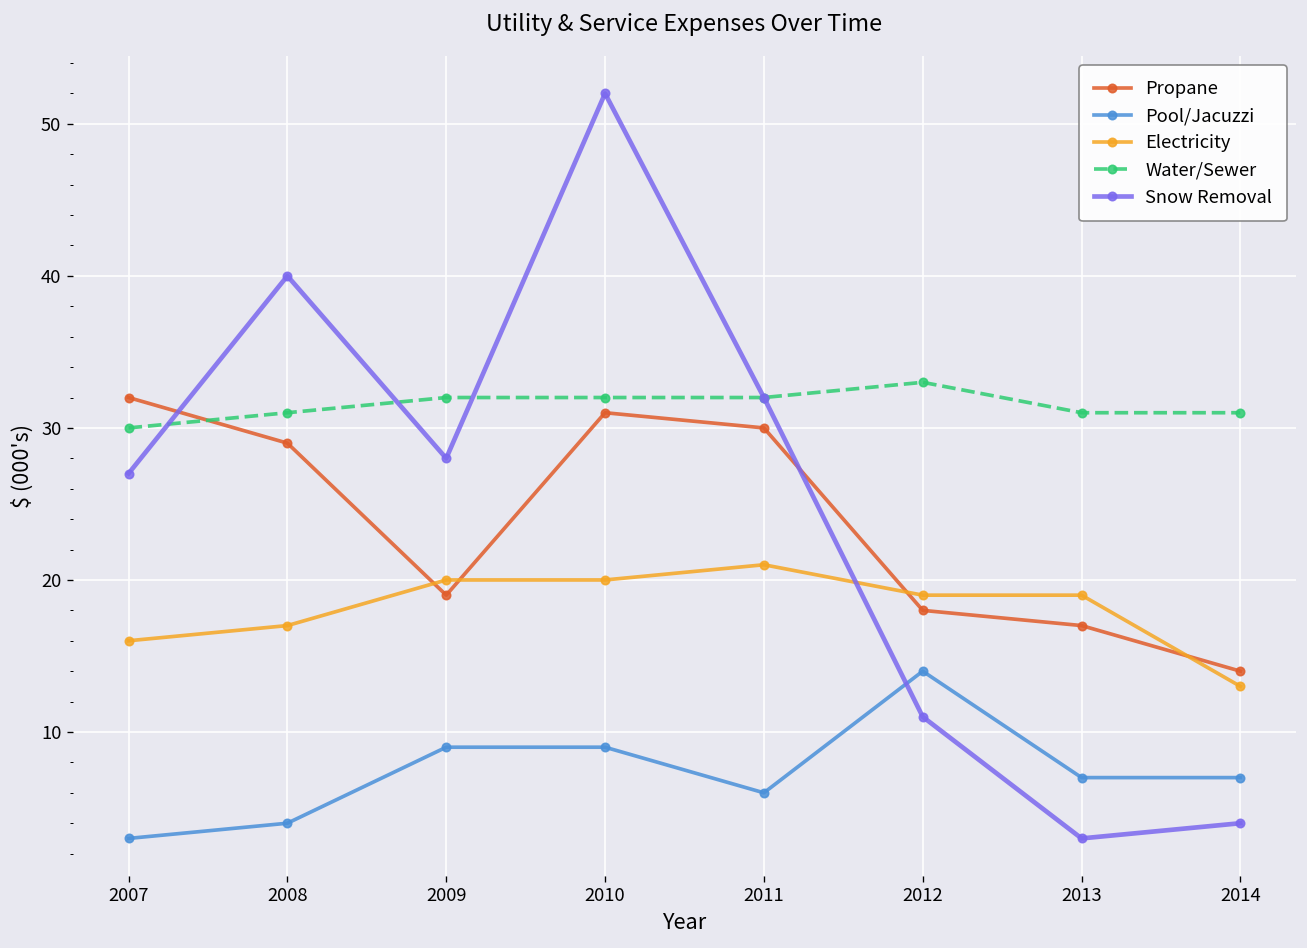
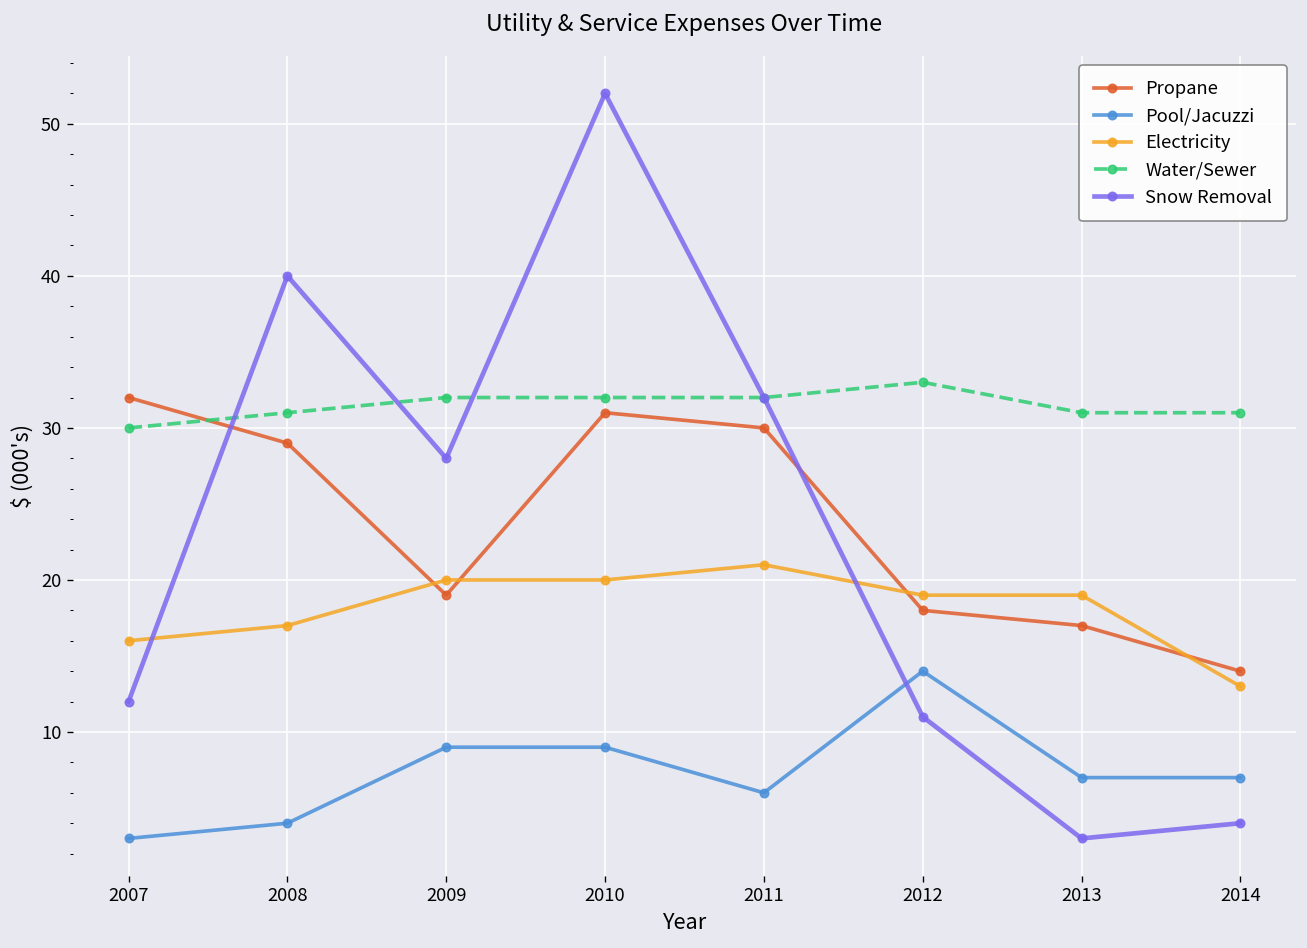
Snow Removal, 2007: 27 -> 12
